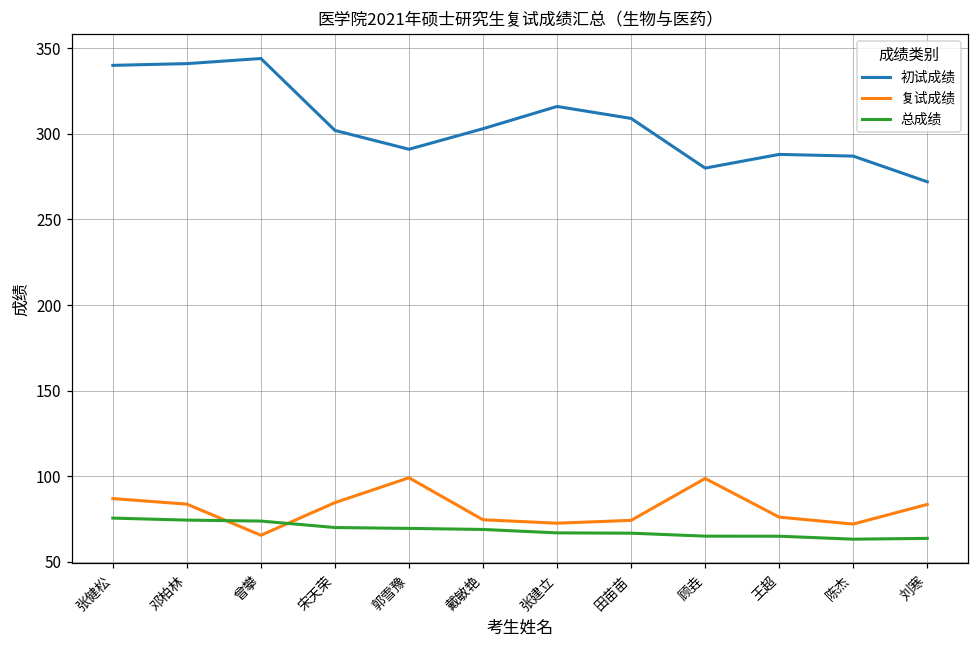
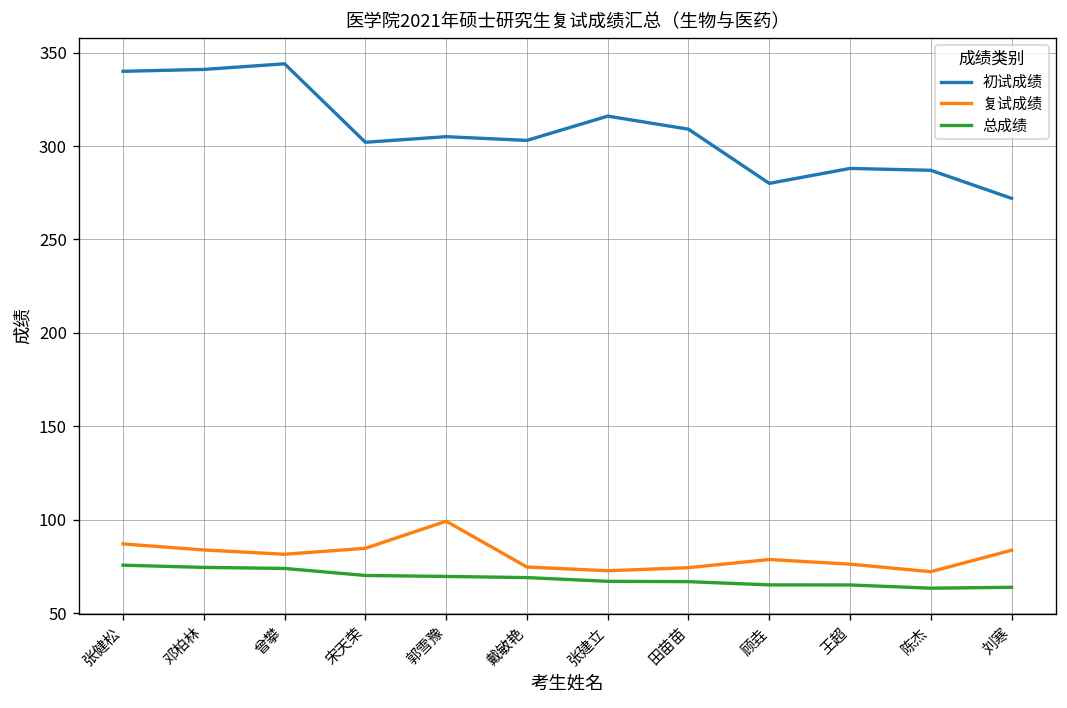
复试成绩, 曾攀: 66 -> 81
初试成绩, 郭雪豫: 291 -> 305
复试成绩, 顾垚: 99 -> 79
